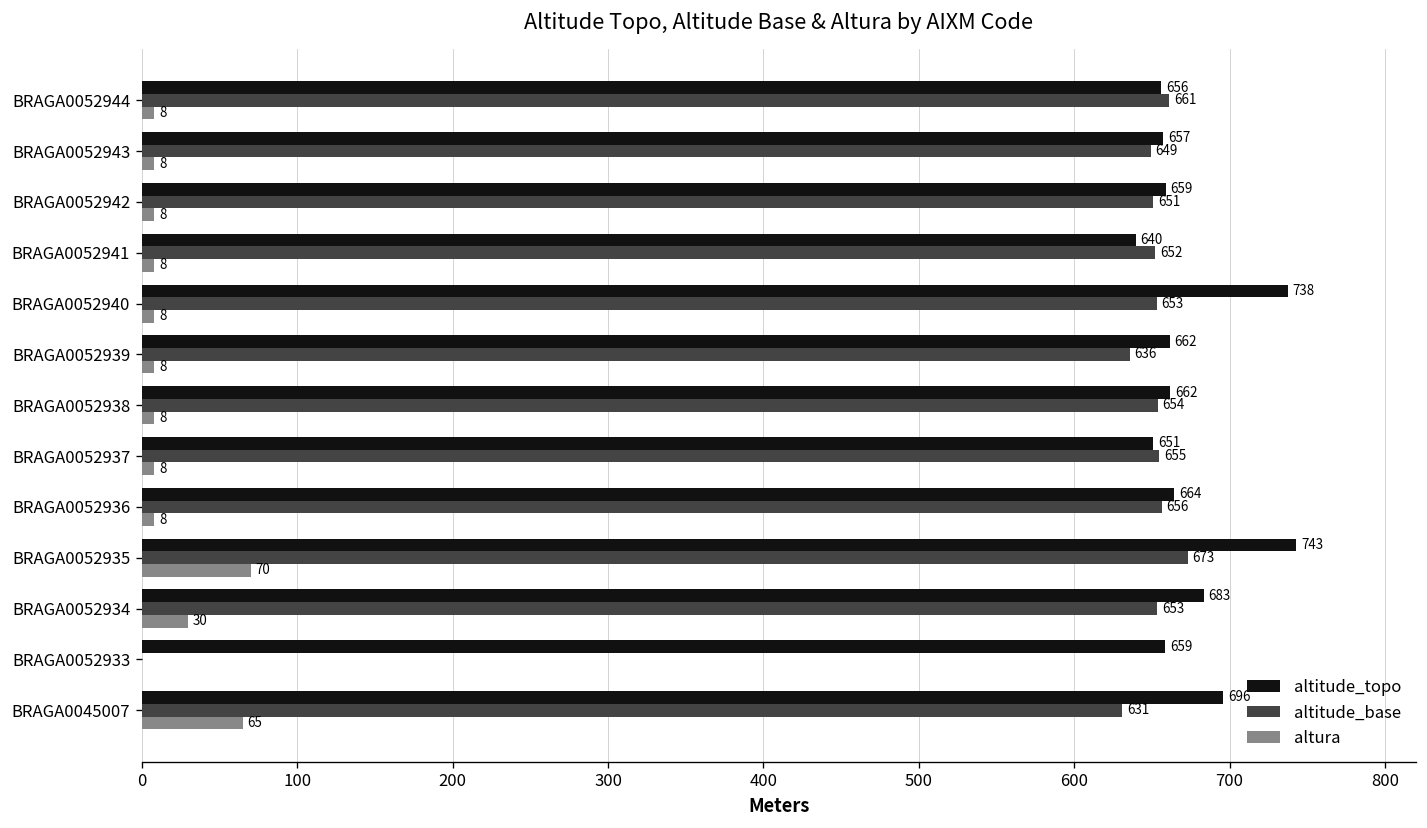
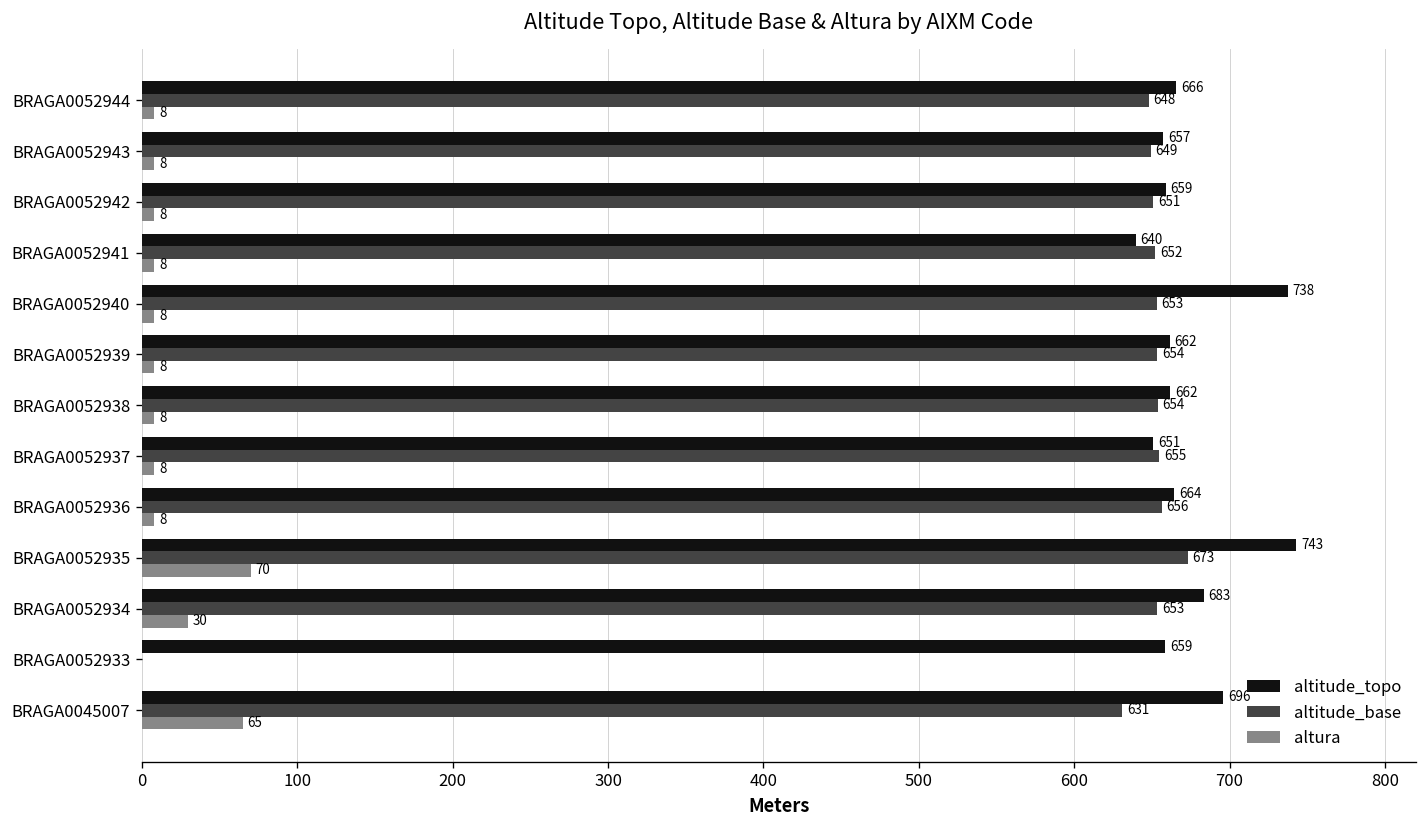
altitude_topo, BRAGA0052944: 656 -> 666
altitude_base, BRAGA0052944: 661 -> 648
altitude_base, BRAGA0052939: 636 -> 654
